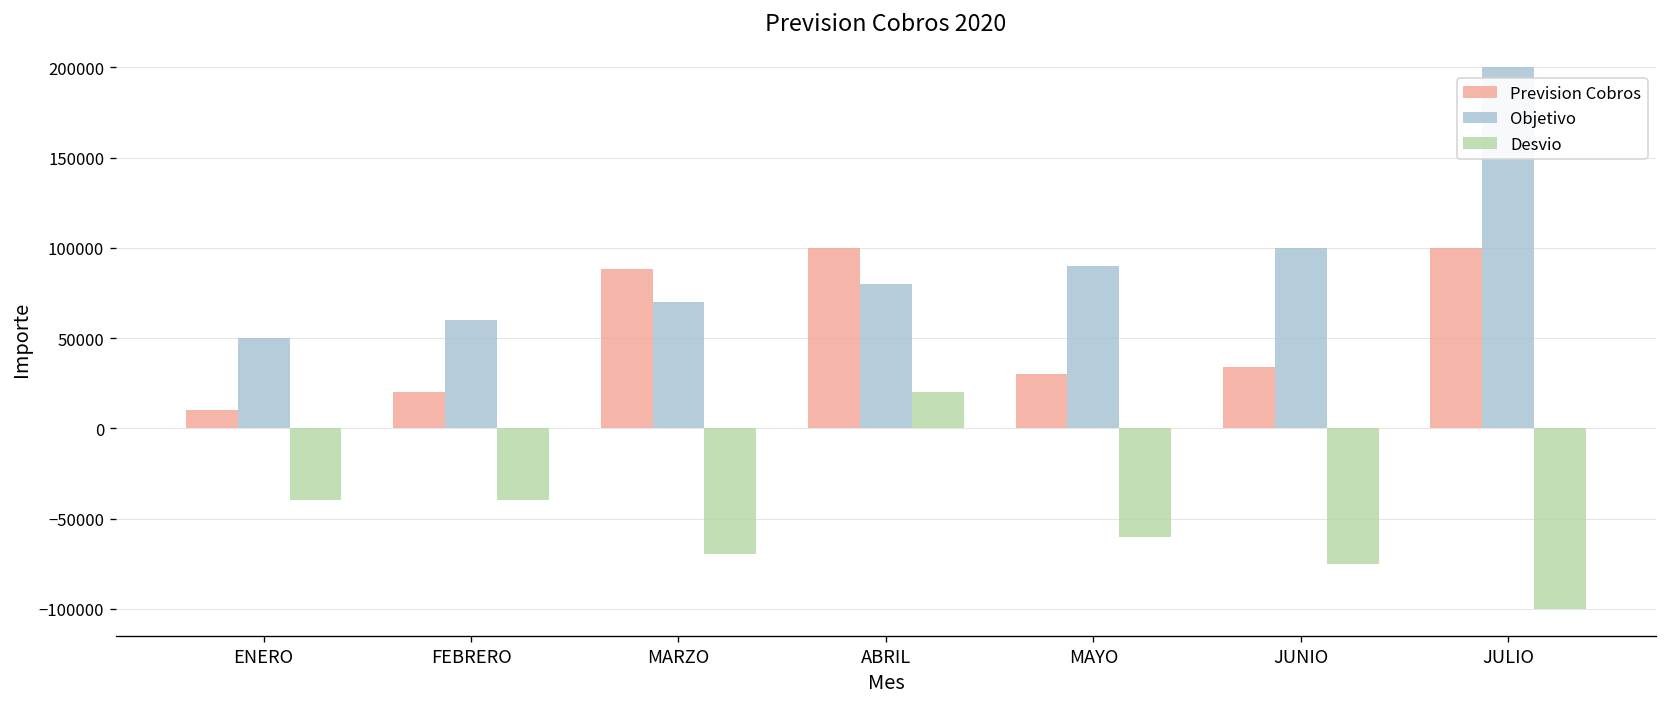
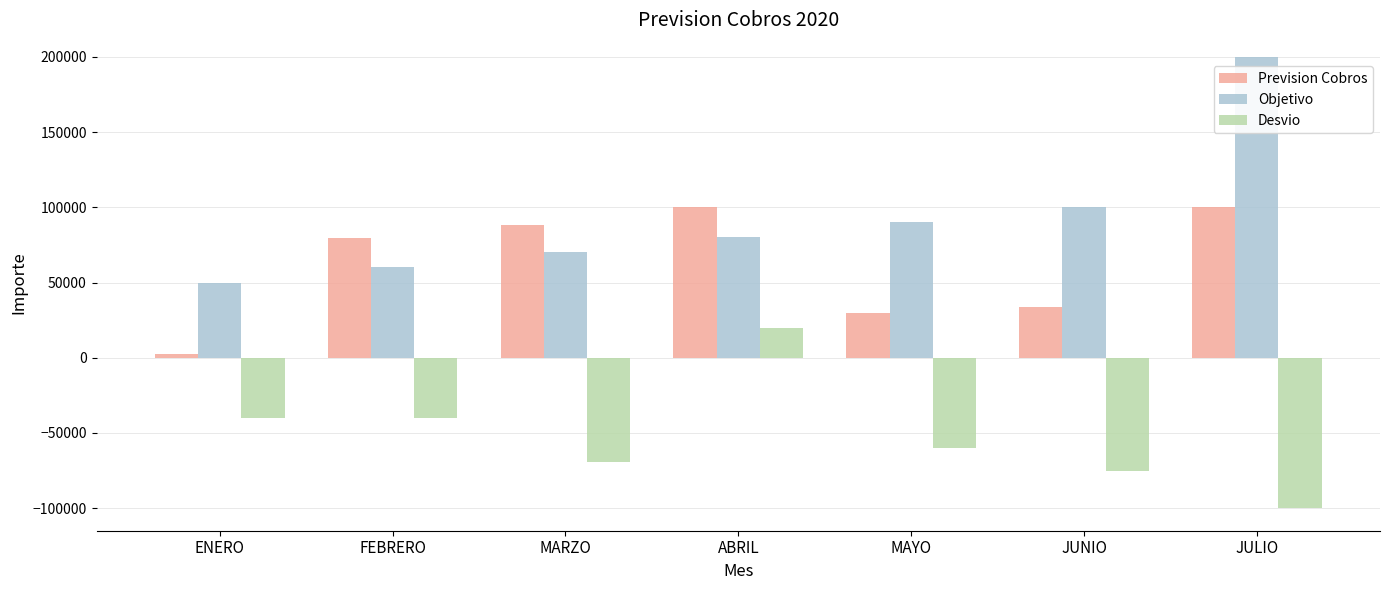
Prevision Cobros, ENERO: 10000 -> 3000
Prevision Cobros, FEBRERO: 20000 -> 79000
